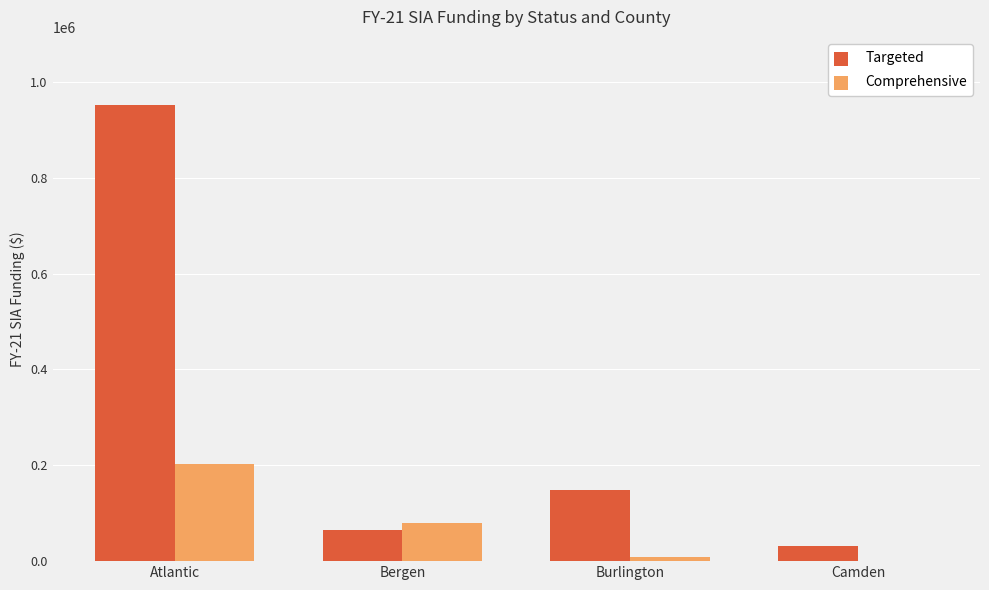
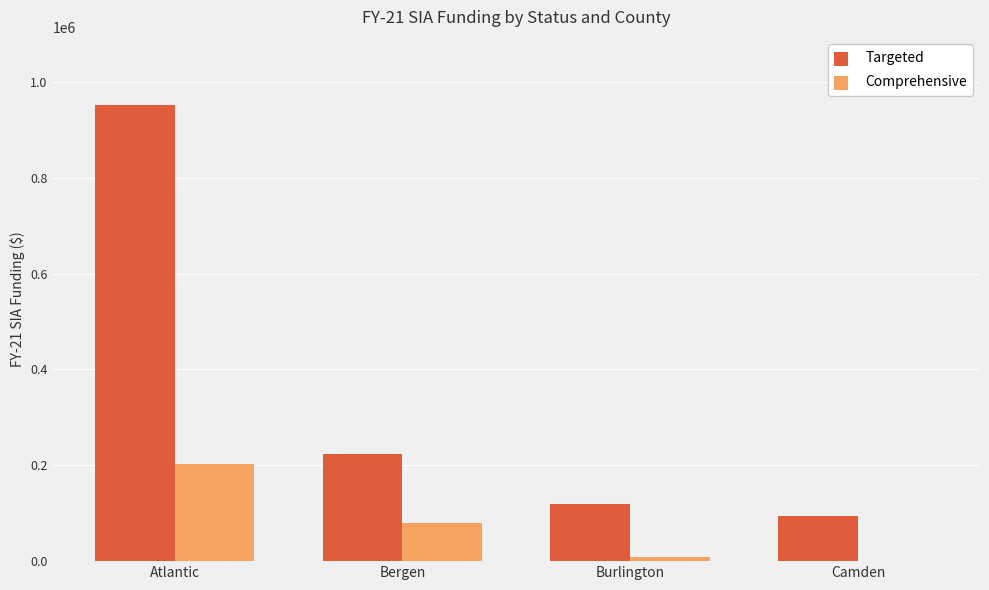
Targeted, Bergen: 70000 -> 220000
Targeted, Burlington: 150000 -> 120000
Targeted, Camden: 30000 -> 90000
